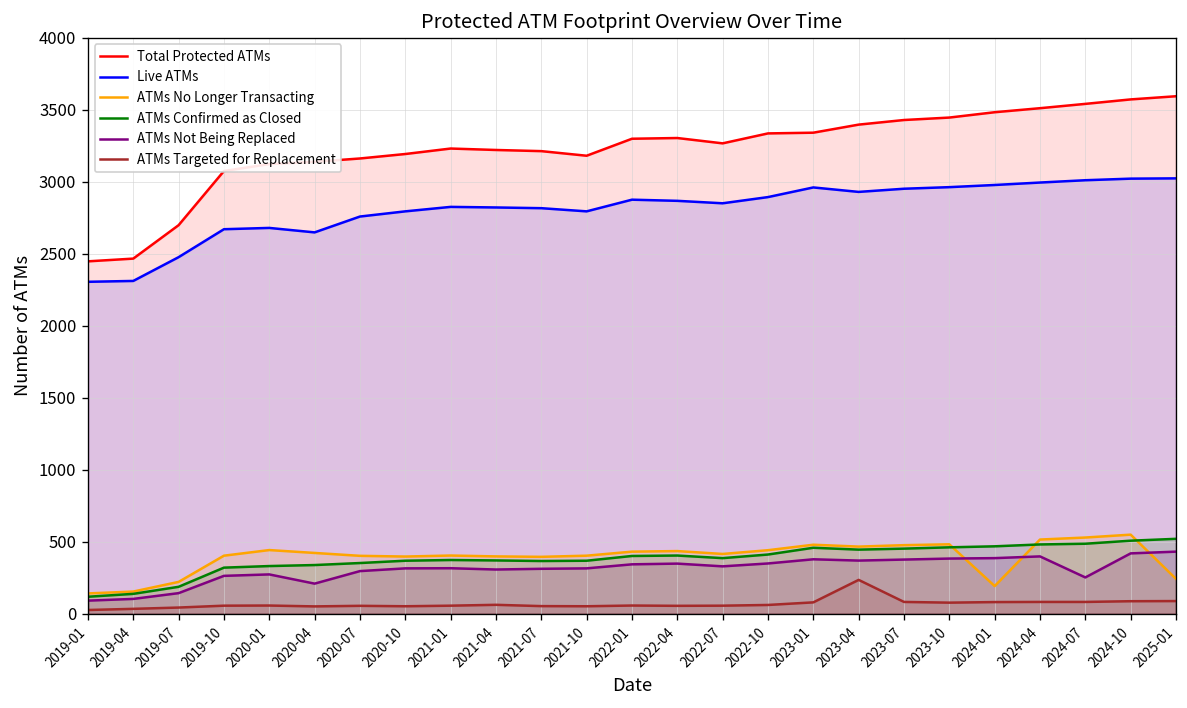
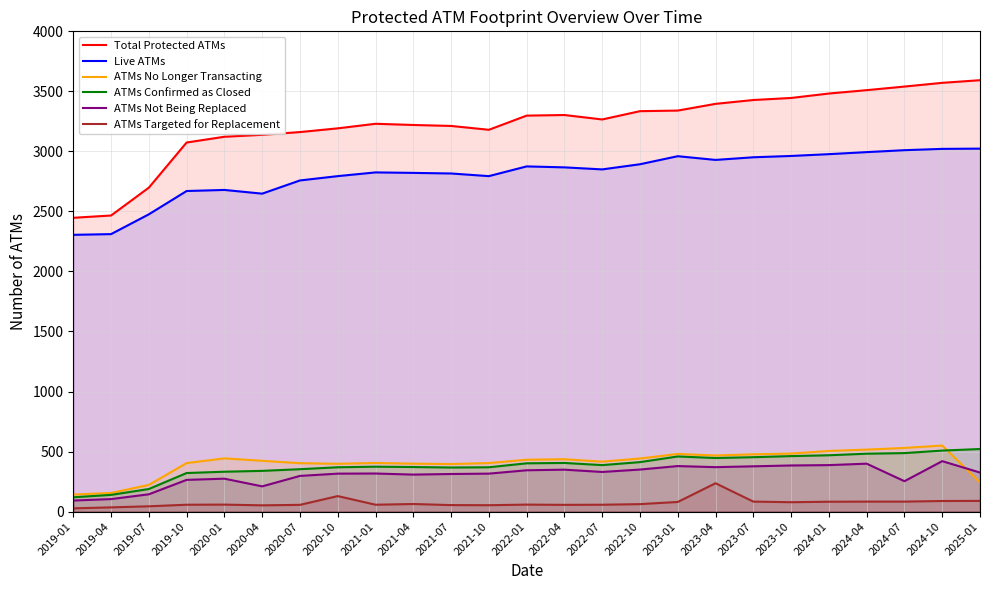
ATMs Targeted for Replacement, 2020-10: 50 -> 130
ATMs No Longer Transacting, 2024-01: 190 -> 510
ATMs Not Being Replaced, 2025-01: 430 -> 330
